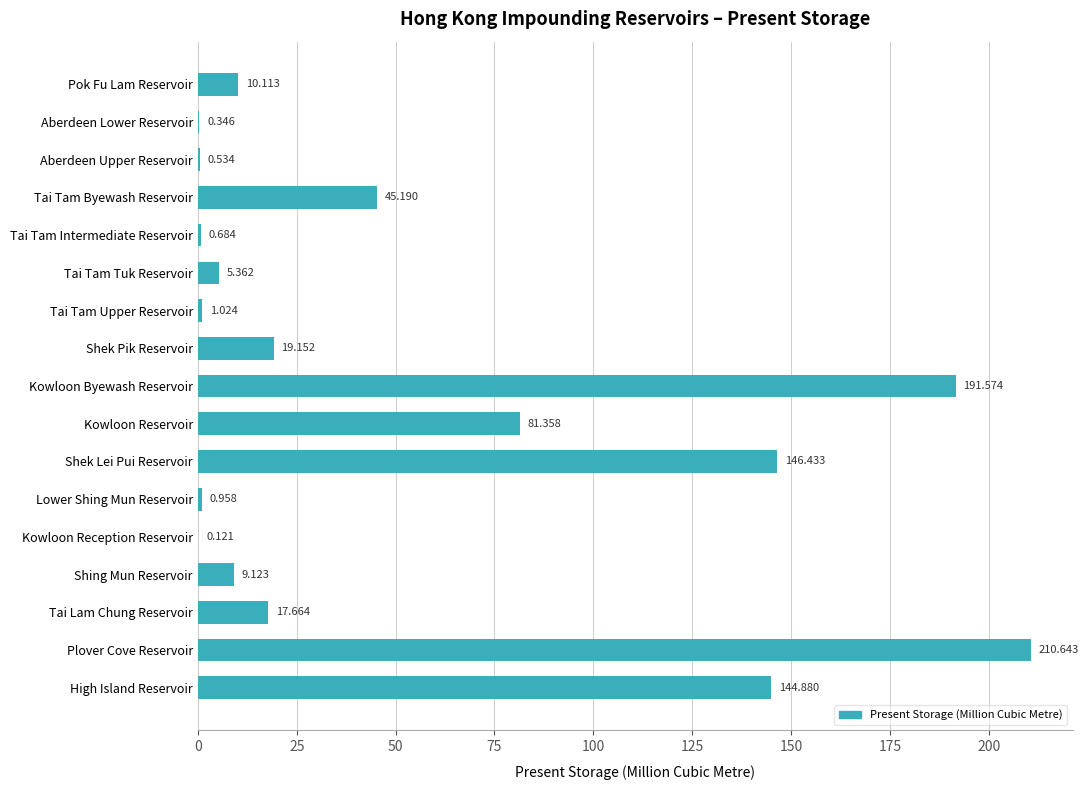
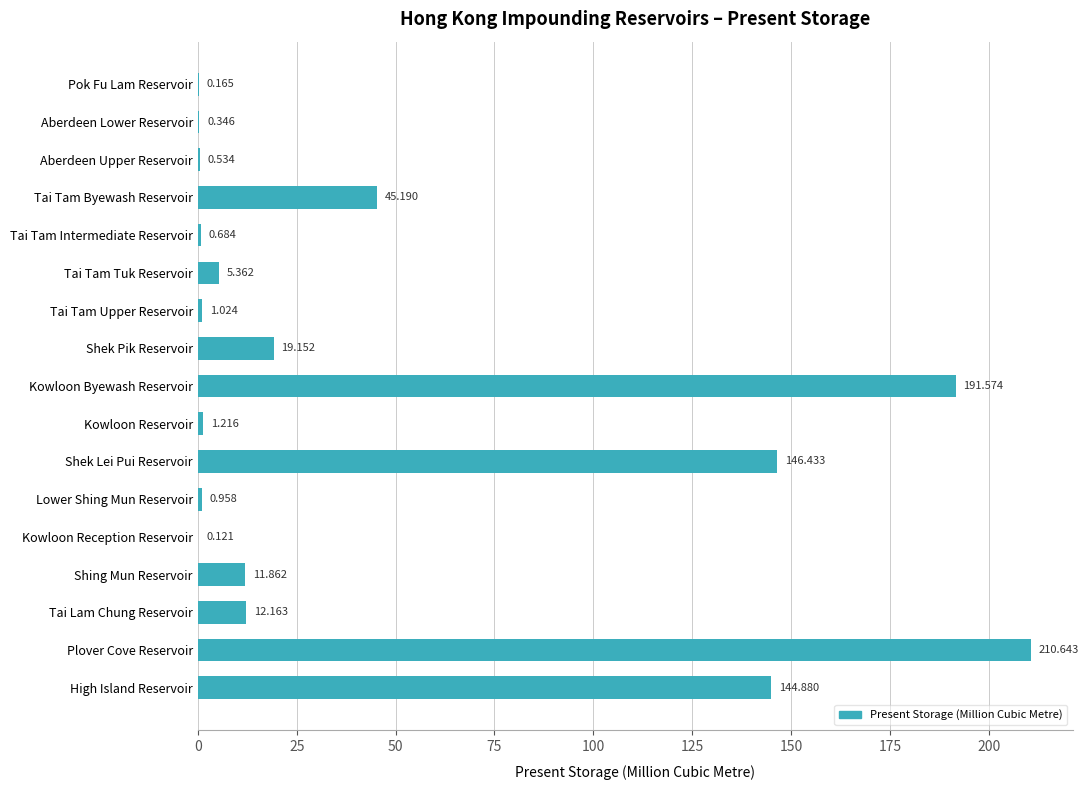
Pok Fu Lam Reservoir: 10.113 -> 0.165
Kowloon Reservoir: 81.358 -> 1.216
Shing Mun Reservoir: 9.123 -> 11.862
Tai Lam Chung Reservoir: 17.664 -> 12.163
